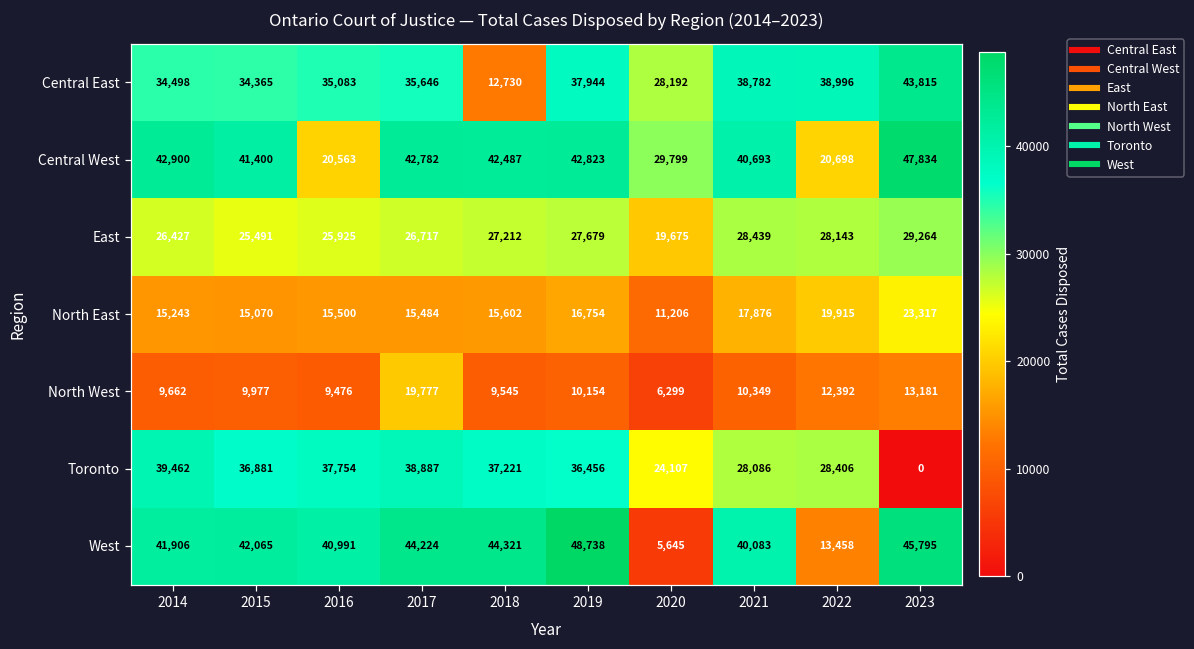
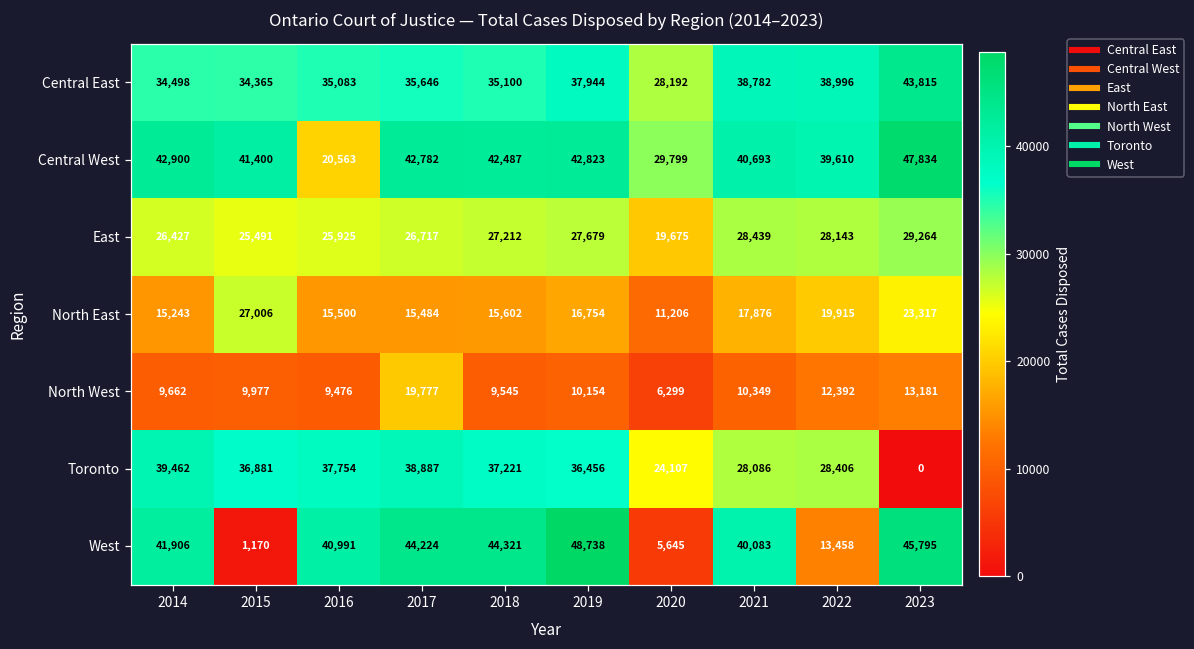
Central East, 2018: 12,730 -> 35,100
Central West, 2022: 20,698 -> 39,610
North East, 2015: 15,070 -> 27,006
West, 2015: 42,065 -> 1,170
